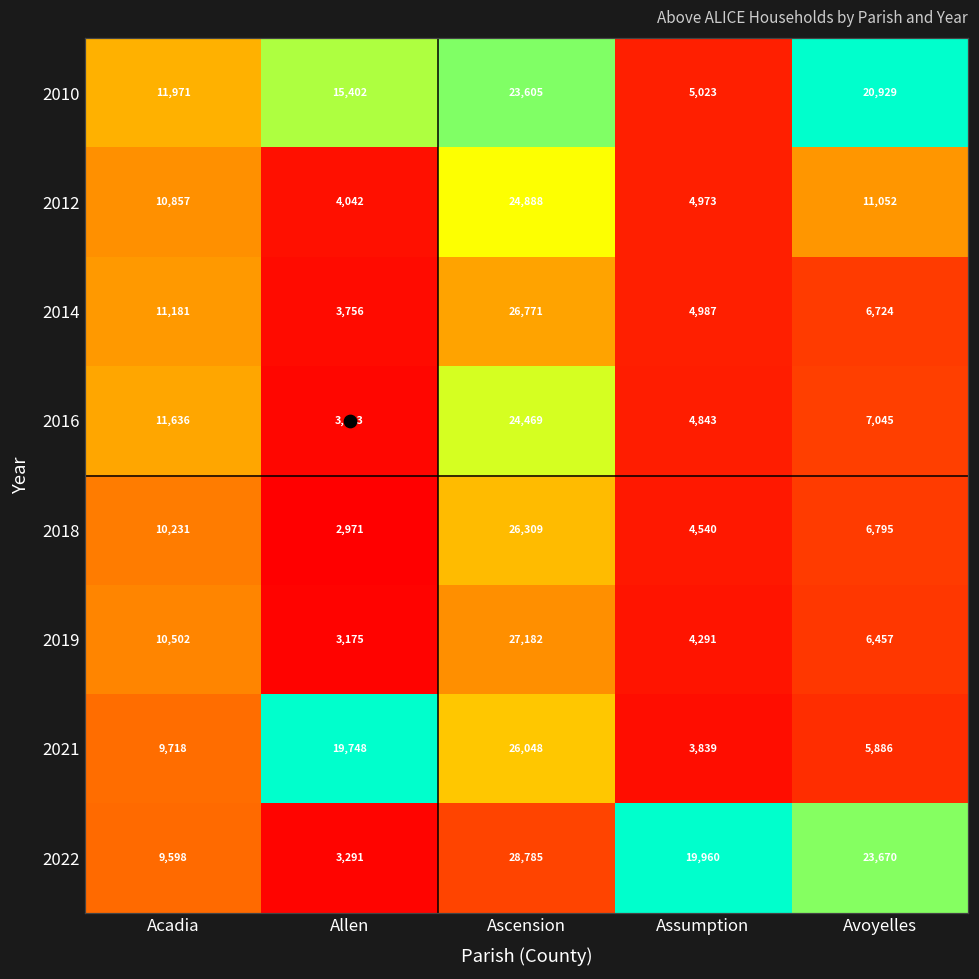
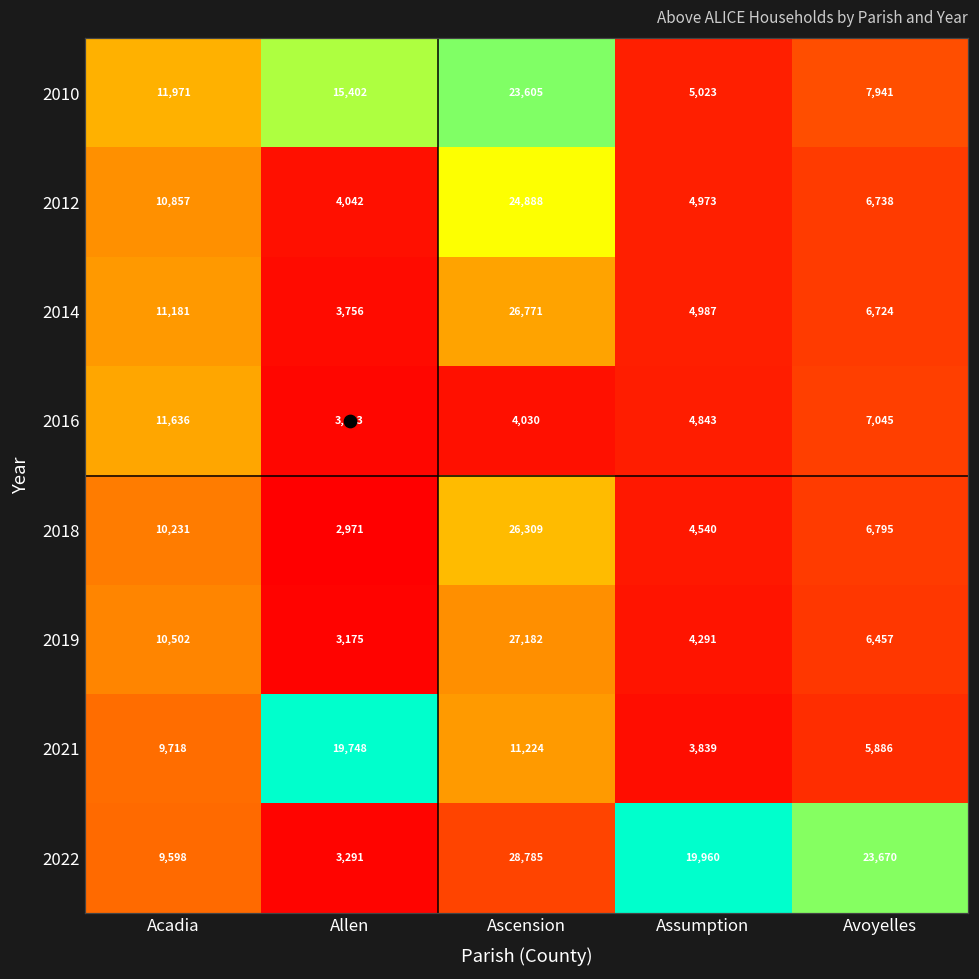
2010, Avoyelles: 20,929 -> 7,941
2012, Avoyelles: 11,052 -> 6,738
2016, Ascension: 24,469 -> 4,030
2021, Ascension: 26,048 -> 11,224
